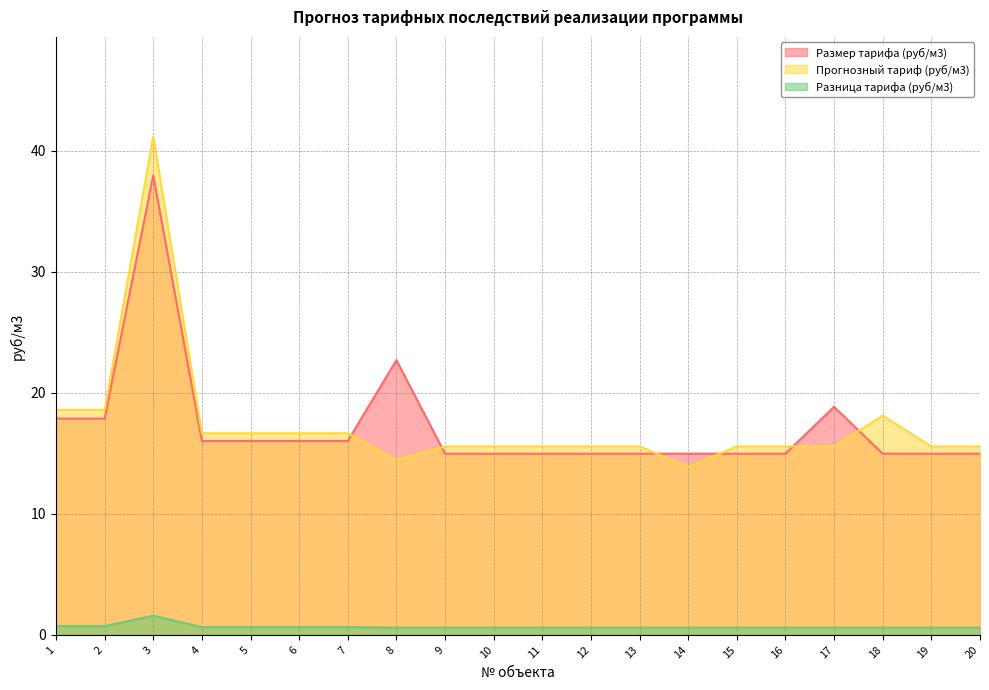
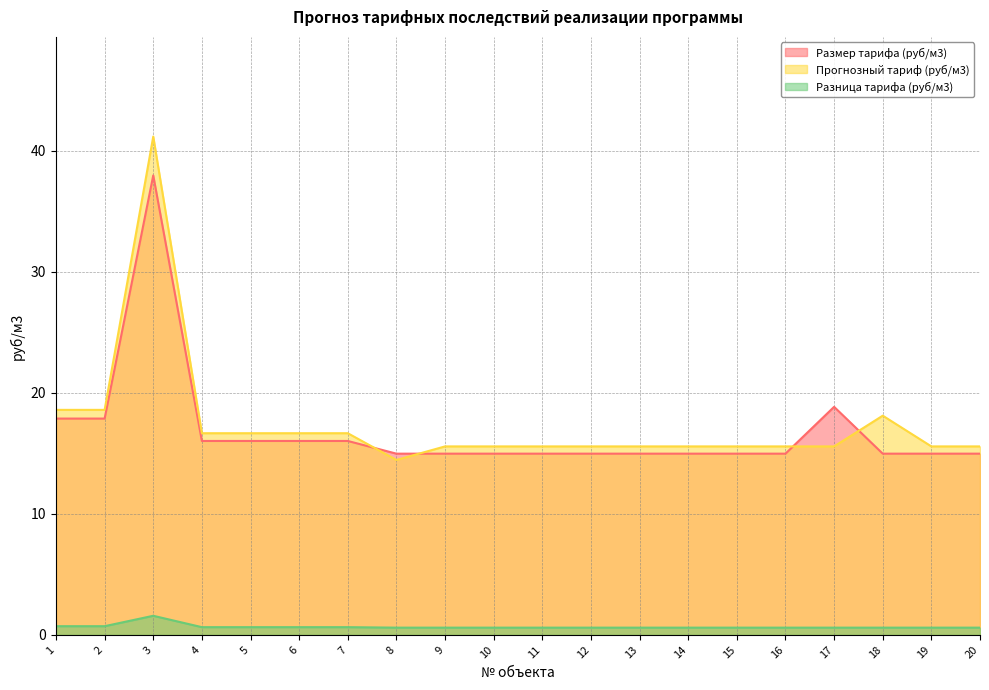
Размер тарифа (руб/м3), 8: 22.7 -> 15.0
Прогнозный тариф (руб/м3), 14: 13.9 -> 15.6
